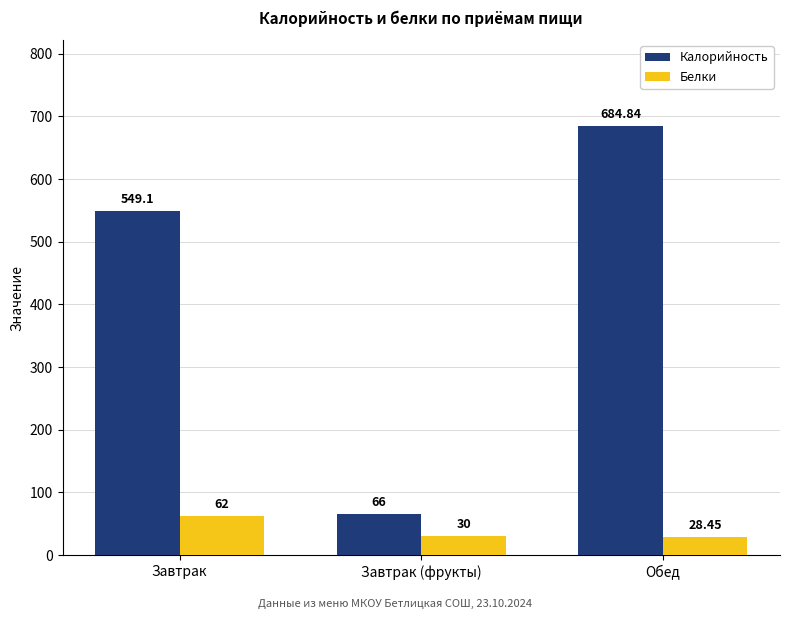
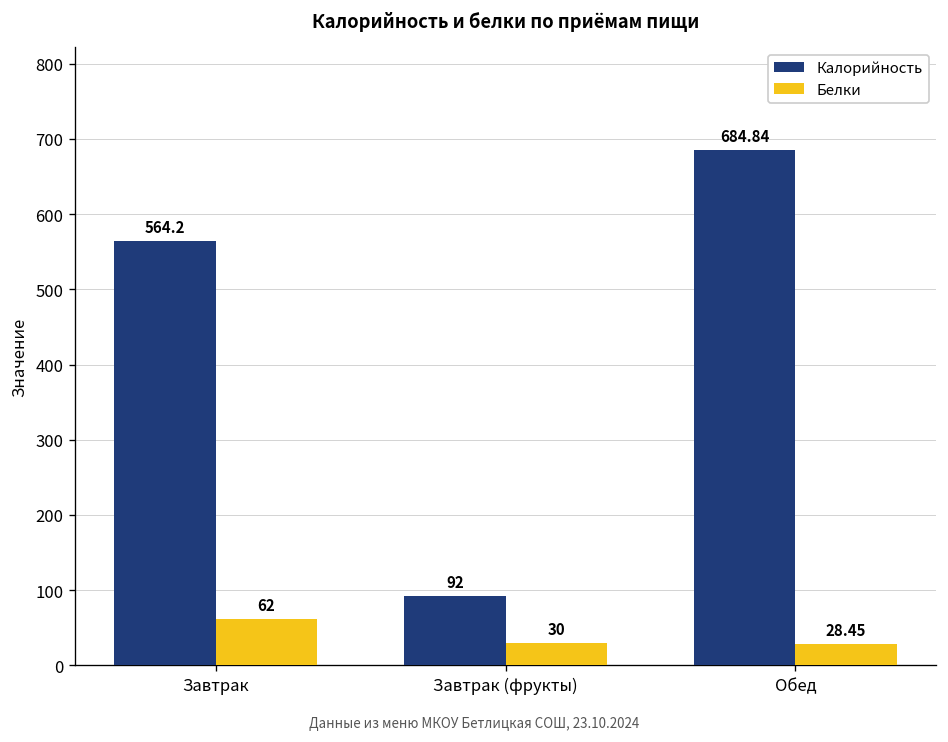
Калорийность, Завтрак: 549.1 -> 564.2
Калорийность, Завтрак (фрукты): 66 -> 92
